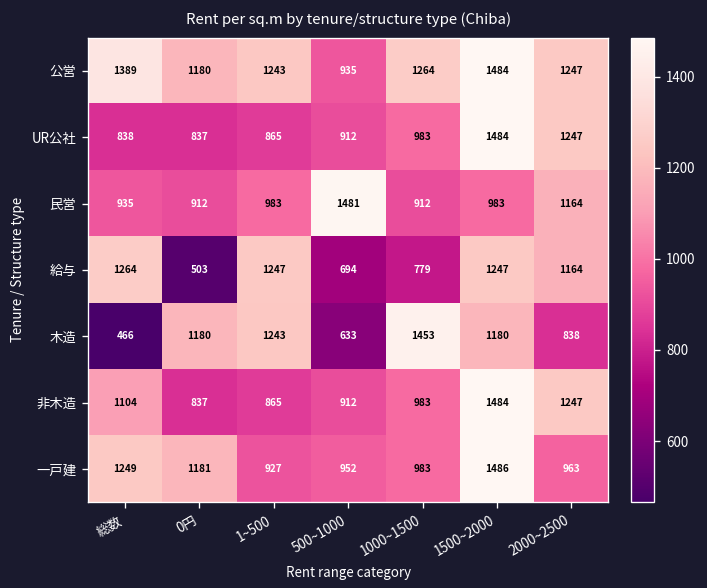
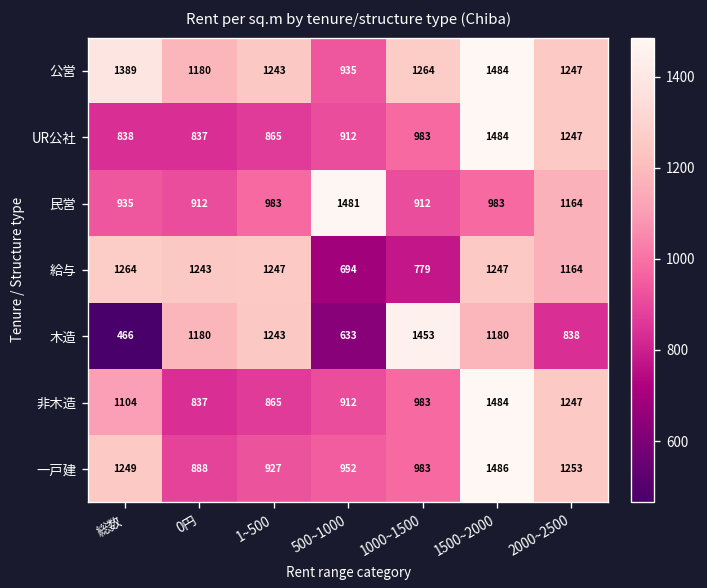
給与, 0円: 503 -> 1243
一戸建, 0円: 1181 -> 888
一戸建, 2000~2500: 963 -> 1253
